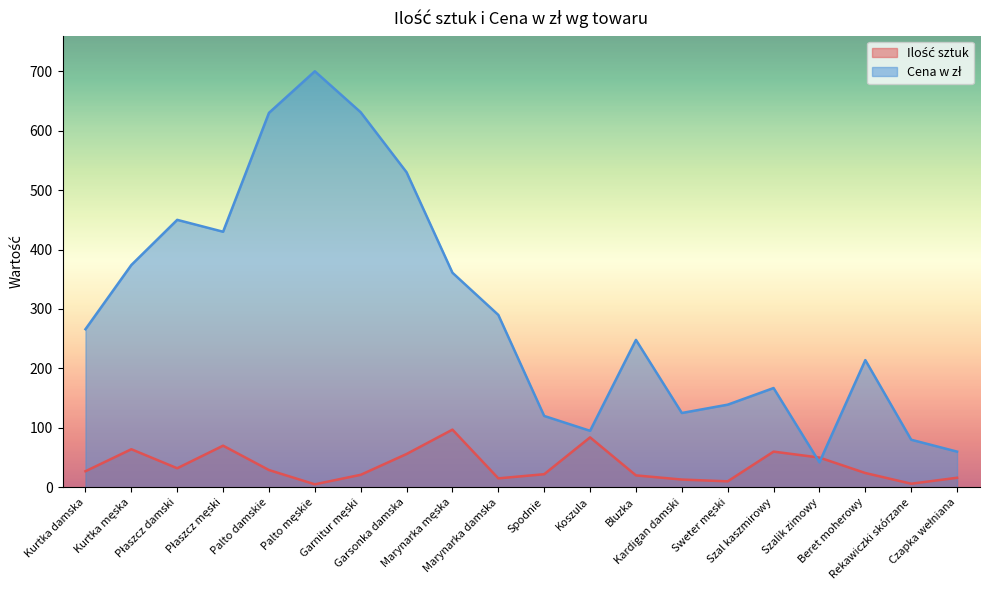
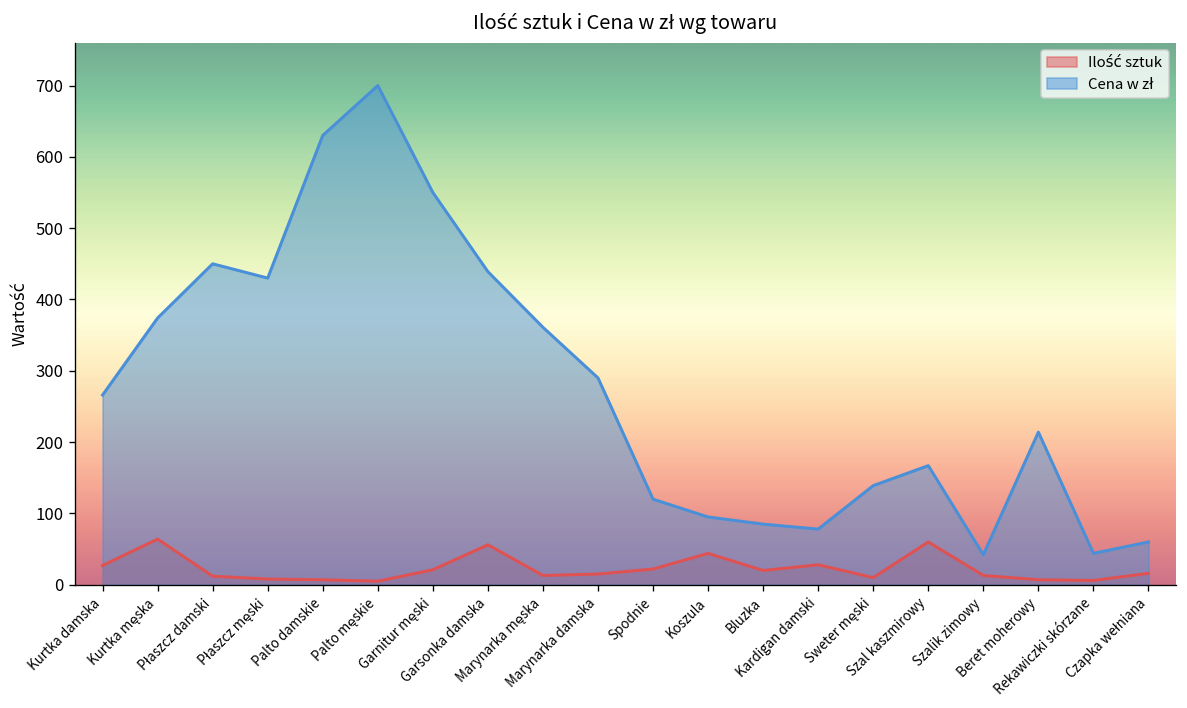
Ilość sztuk, Płaszcz damski: 30 -> 10
Ilość sztuk, Płaszcz męski: 70 -> 10
Ilość sztuk, Palto damskie: 30 -> 10
Cena w zł, Garnitur męski: 630 -> 550
Cena w zł, Garsonka damska: 530 -> 440
Ilość sztuk, Marynarka męska: 100 -> 10
Ilość sztuk, Koszula: 80 -> 40
Cena w zł, Bluzka: 250 -> 90
Ilość sztuk, Kardigan damski: 10 -> 30
Cena w zł, Kardigan damski: 130 -> 80
Ilość sztuk, Szalik zimowy: 50 -> 10
Ilość sztuk, Beret moherowy: 20 -> 10
Cena w zł, Rekawiczki skórzane: 80 -> 40
